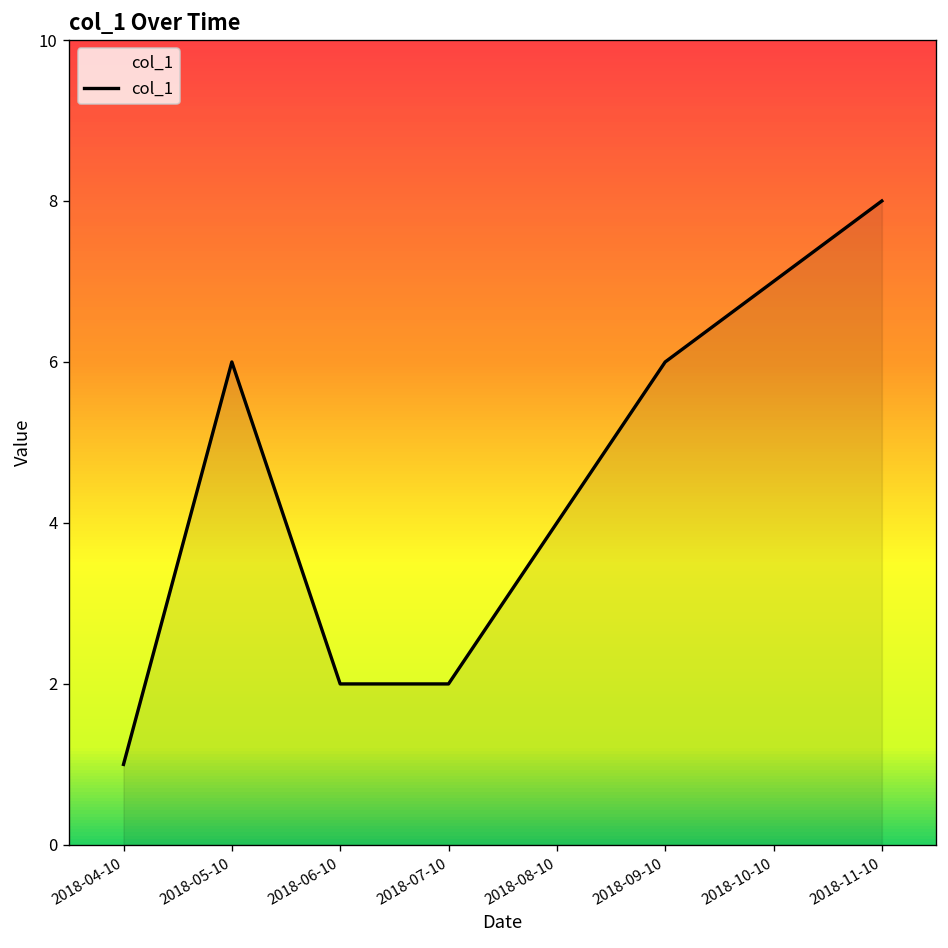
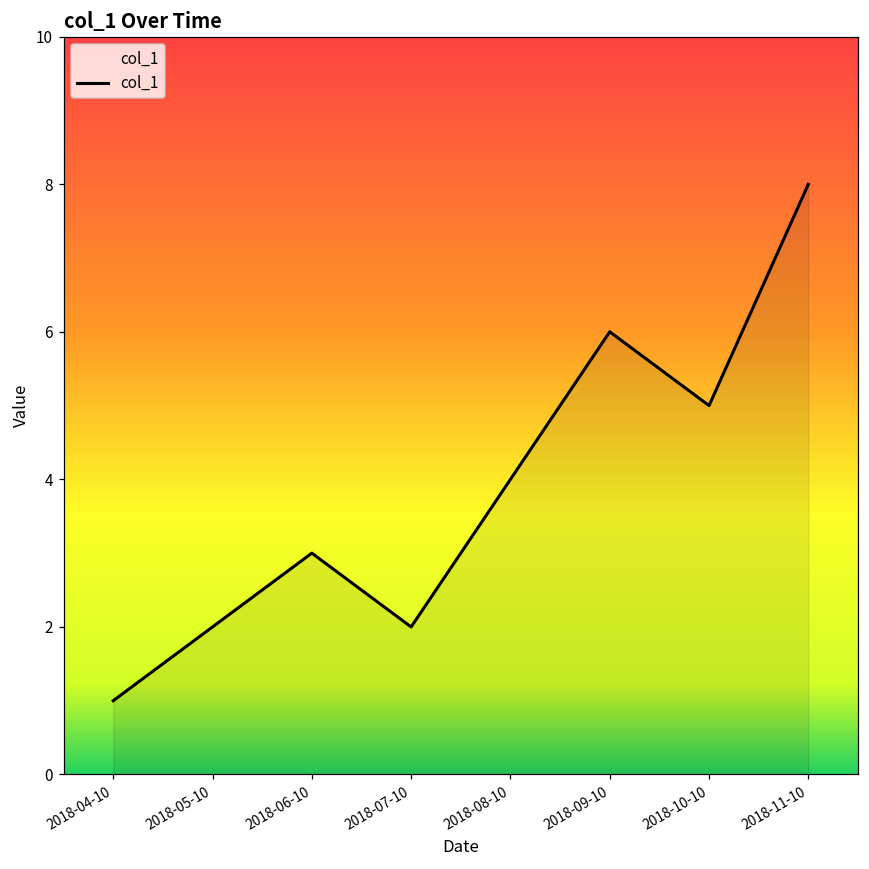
2018-05-10: 6 -> 2
2018-06-10: 2 -> 3
2018-10-10: 7 -> 5
